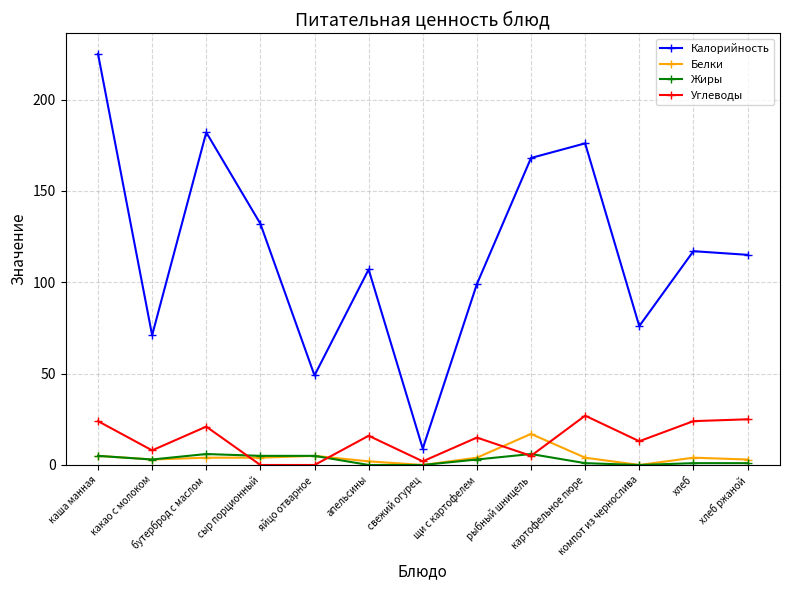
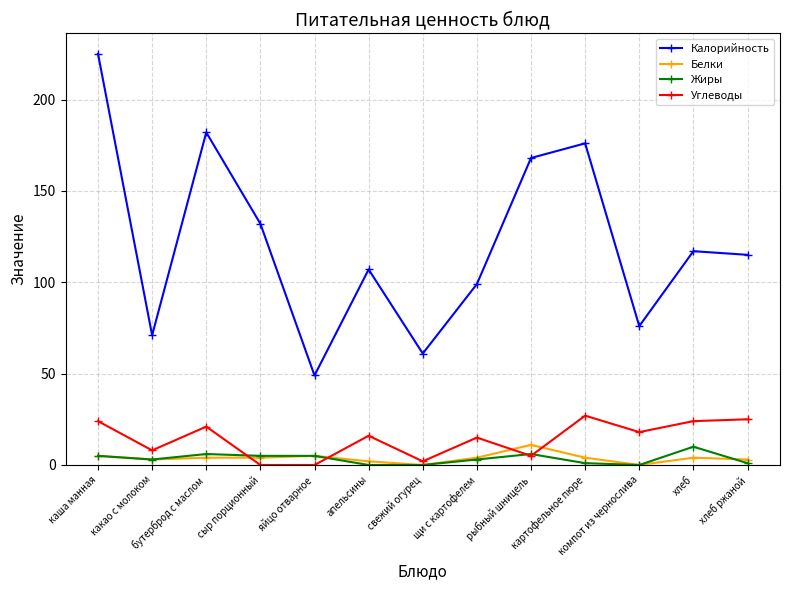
Калорийность, свежий огурец: 9 -> 61
Белки, рыбный шницель: 17 -> 11
Углеводы, компот из чернослива: 13 -> 18
Жиры, хлеб: 1 -> 10
